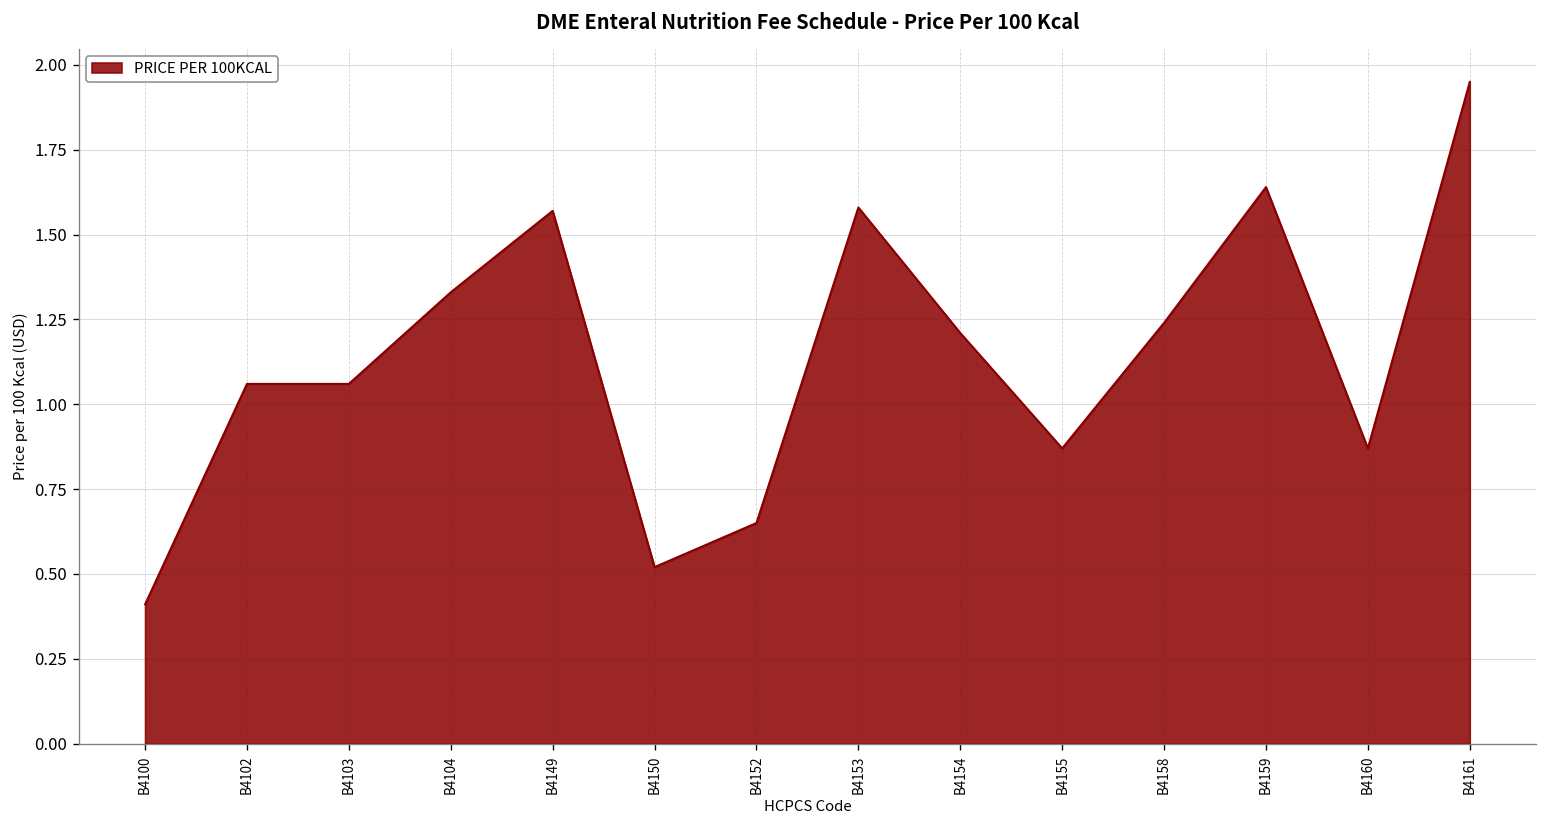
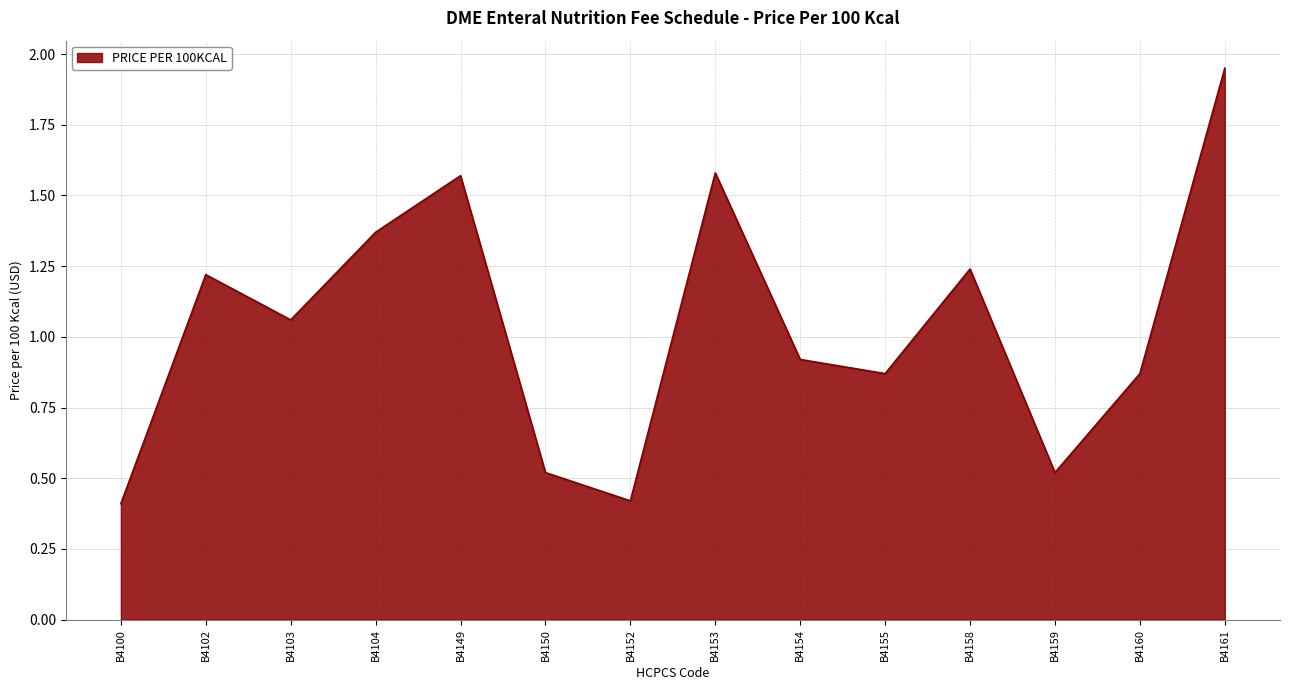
B4102: 1.06 -> 1.22
B4104: 1.33 -> 1.37
B4152: 0.65 -> 0.42
B4154: 1.21 -> 0.92
B4159: 1.64 -> 0.52
